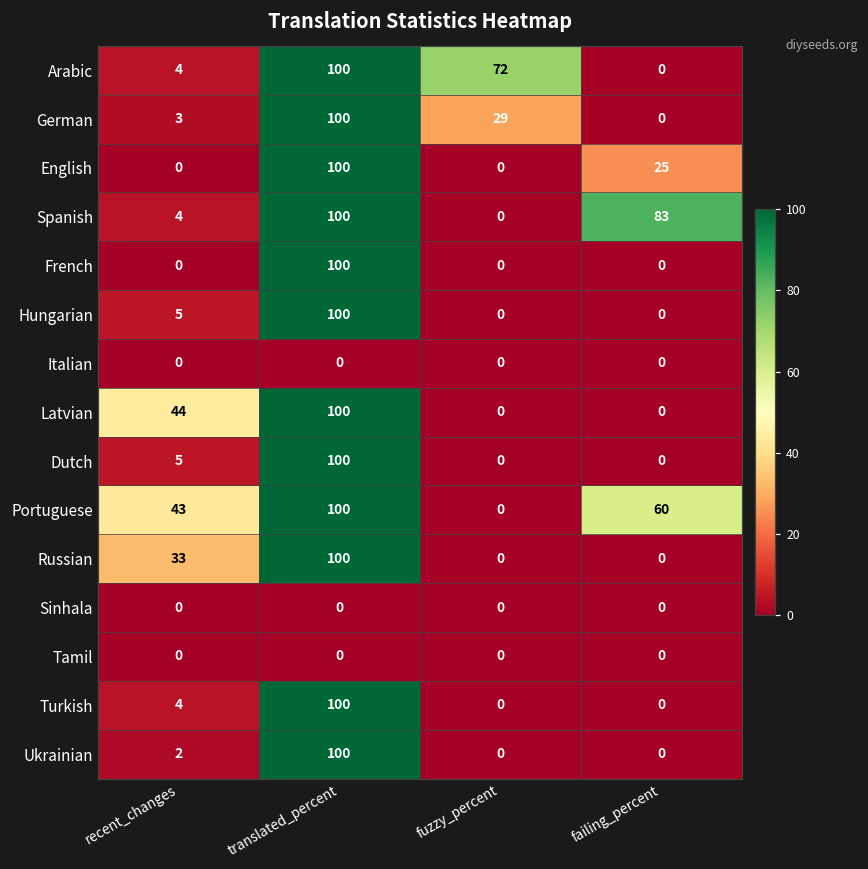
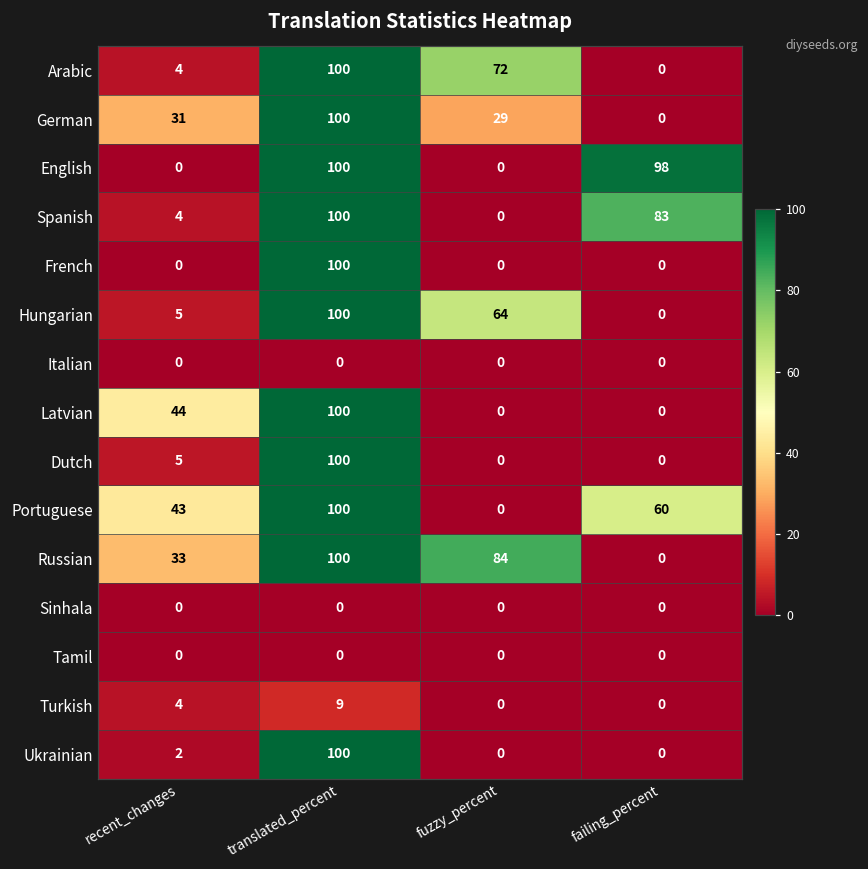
German, recent_changes: 3 -> 31
English, failing_percent: 25 -> 98
Hungarian, fuzzy_percent: 0 -> 64
Russian, fuzzy_percent: 0 -> 84
Turkish, translated_percent: 100 -> 9
